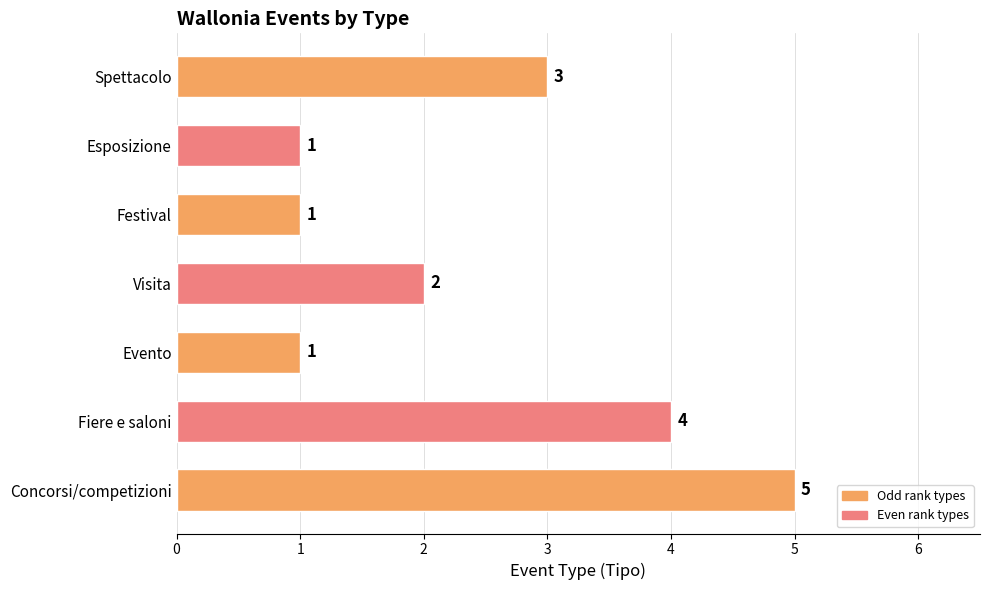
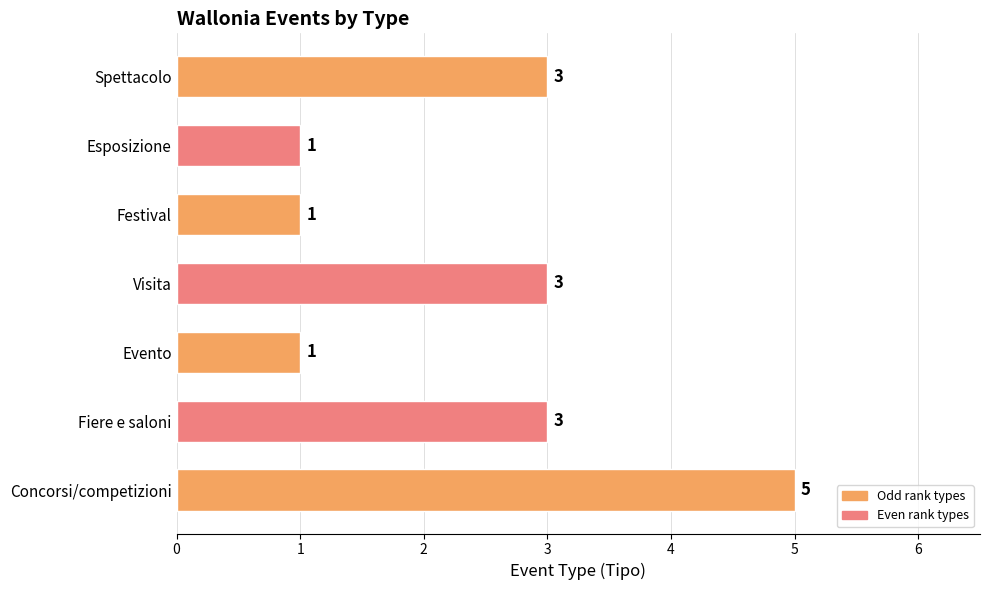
Visita: 2 -> 3
Fiere e saloni: 4 -> 3
